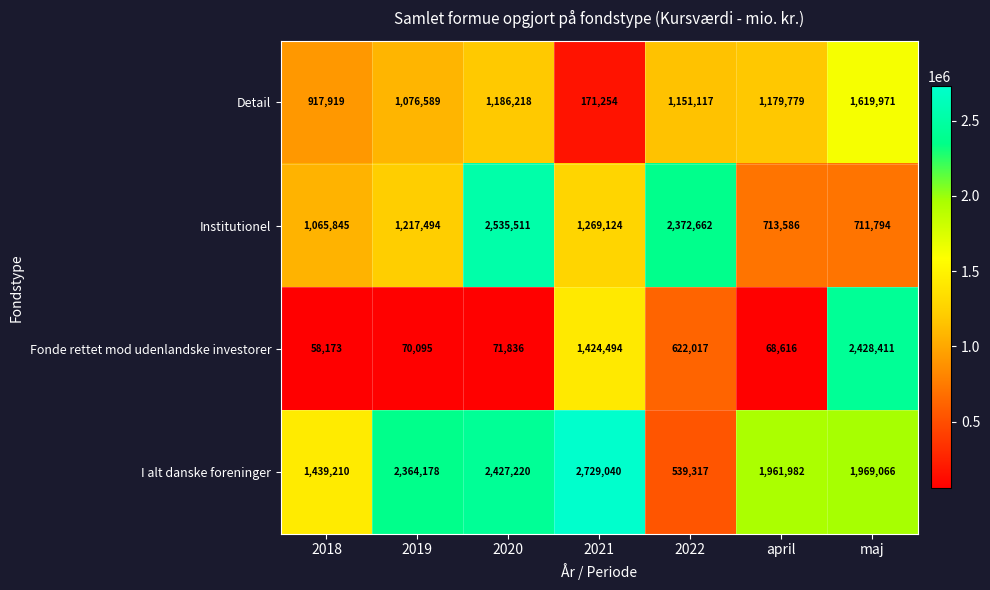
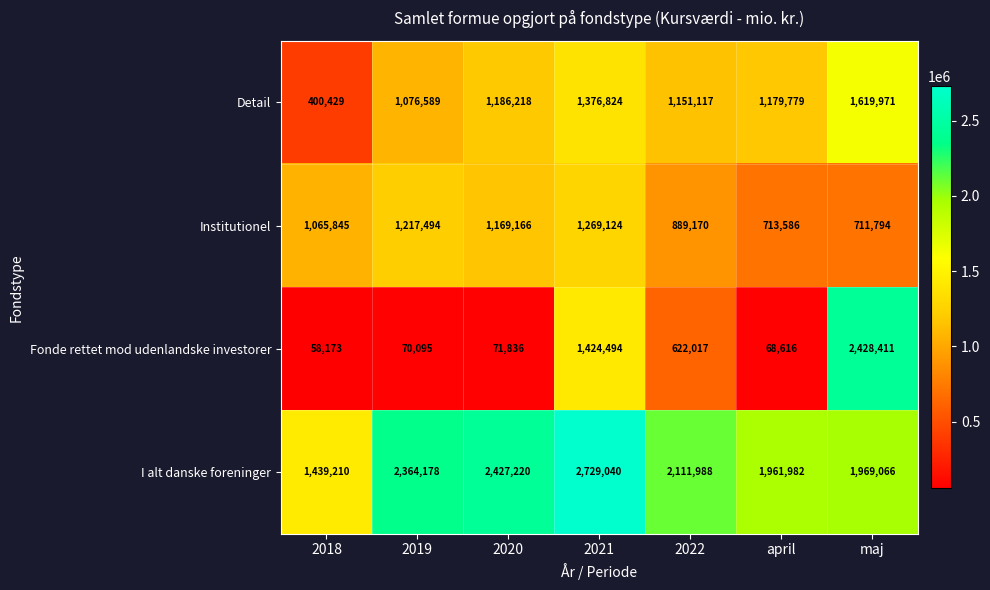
Detail, 2018: 917,919 -> 400,429
Detail, 2021: 171,254 -> 1,376,824
Institutionel, 2020: 2,535,511 -> 1,169,166
Institutionel, 2022: 2,372,662 -> 889,170
I alt danske foreninger, 2022: 539,317 -> 2,111,988
